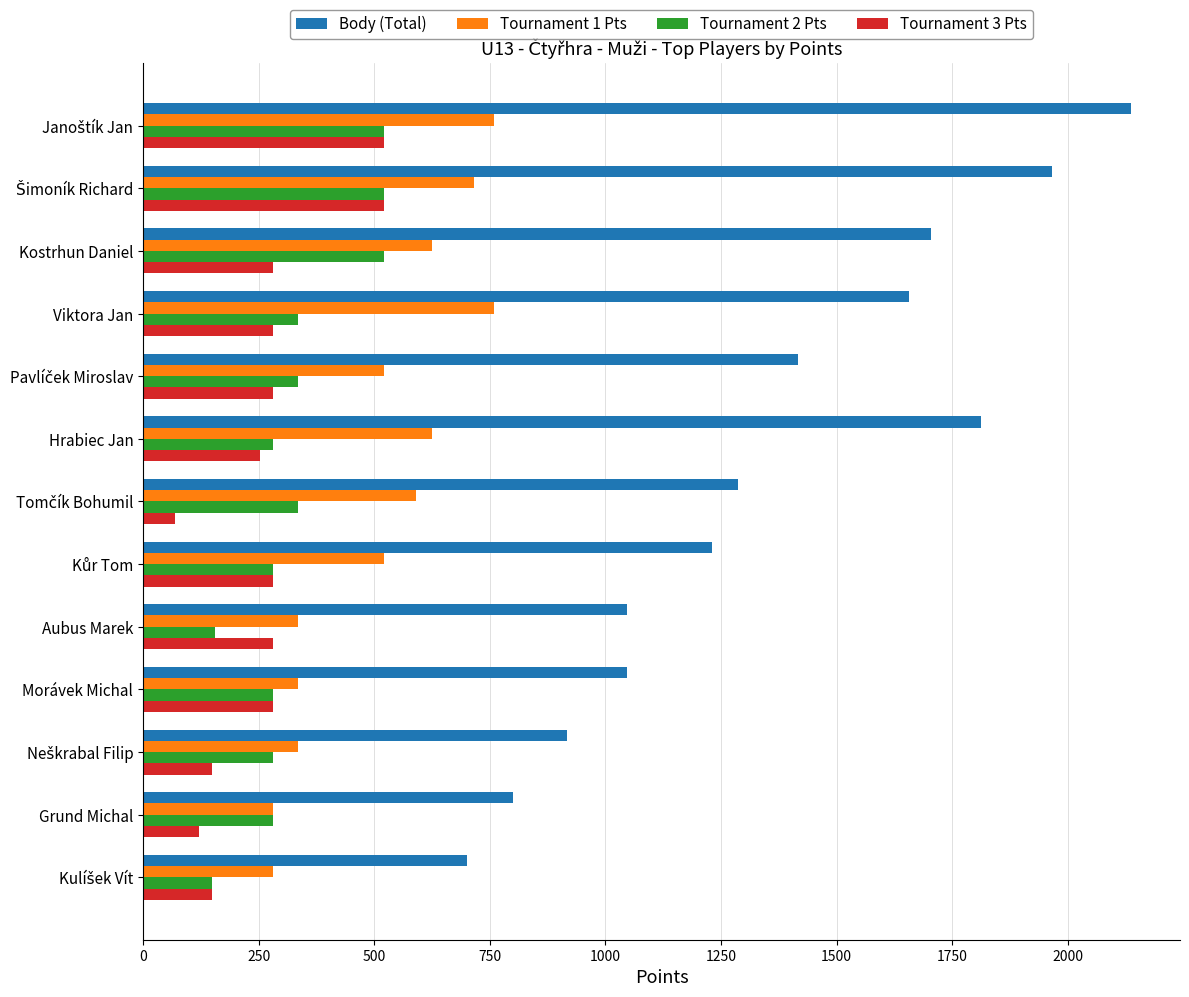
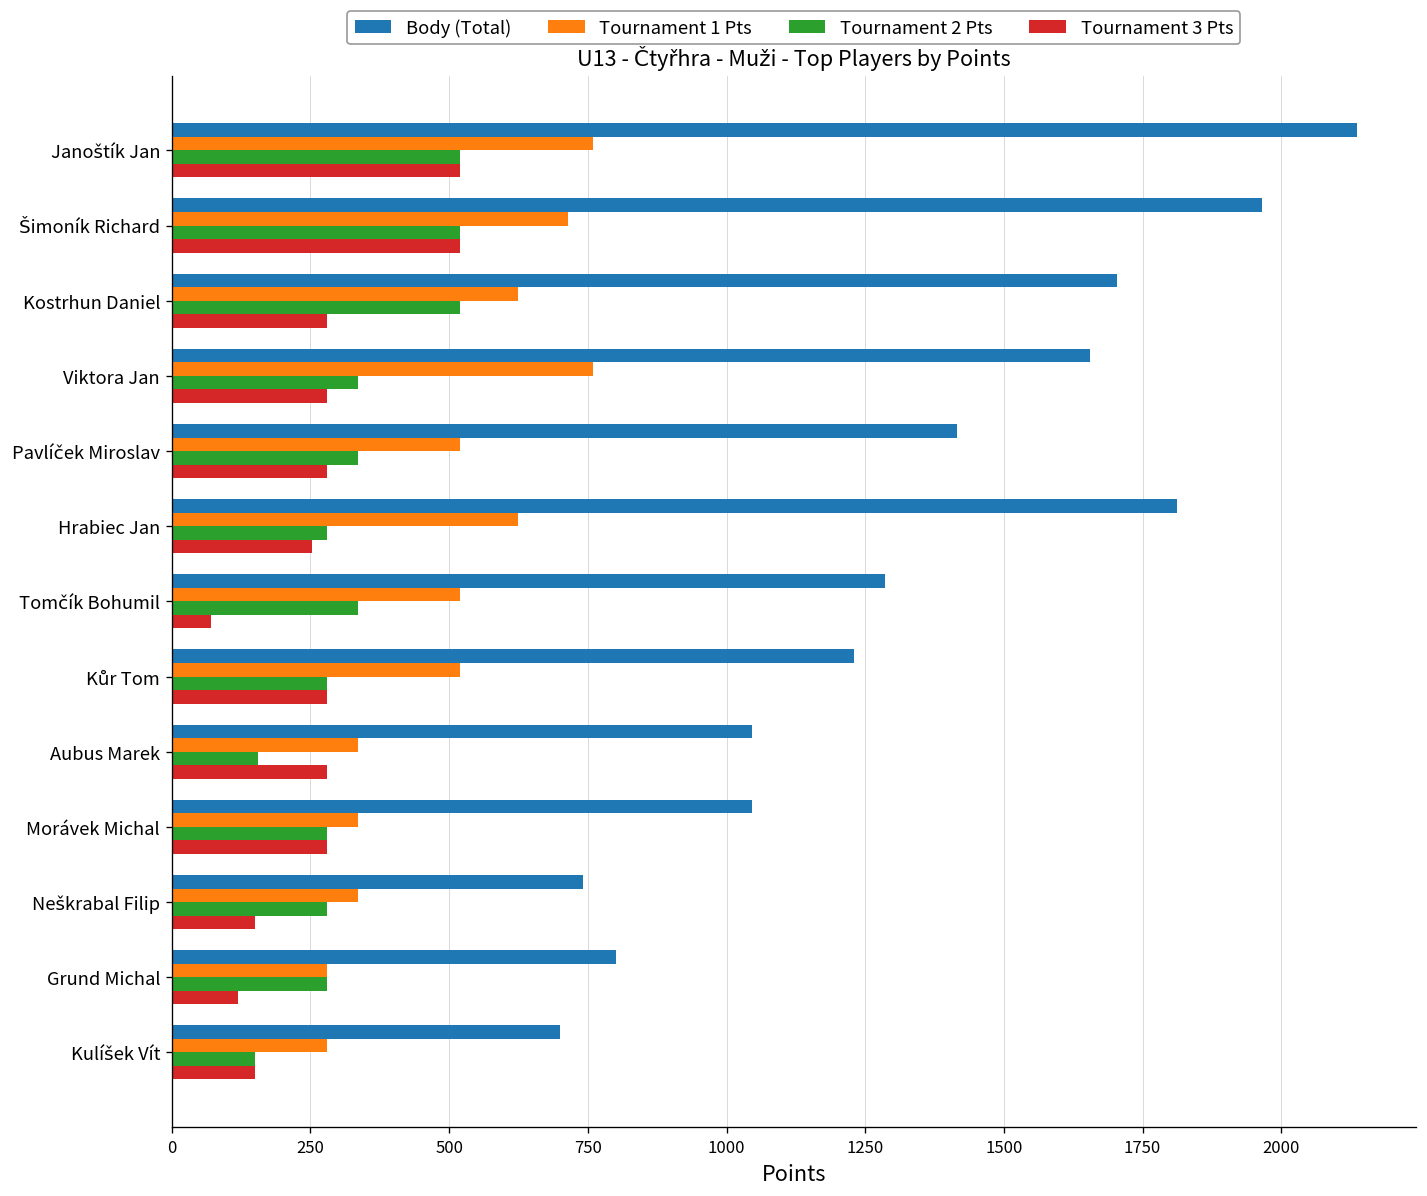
Tournament 1 Pts, Tomčík Bohumil: 590 -> 520
Body (Total), Neškrabal Filip: 920 -> 740
